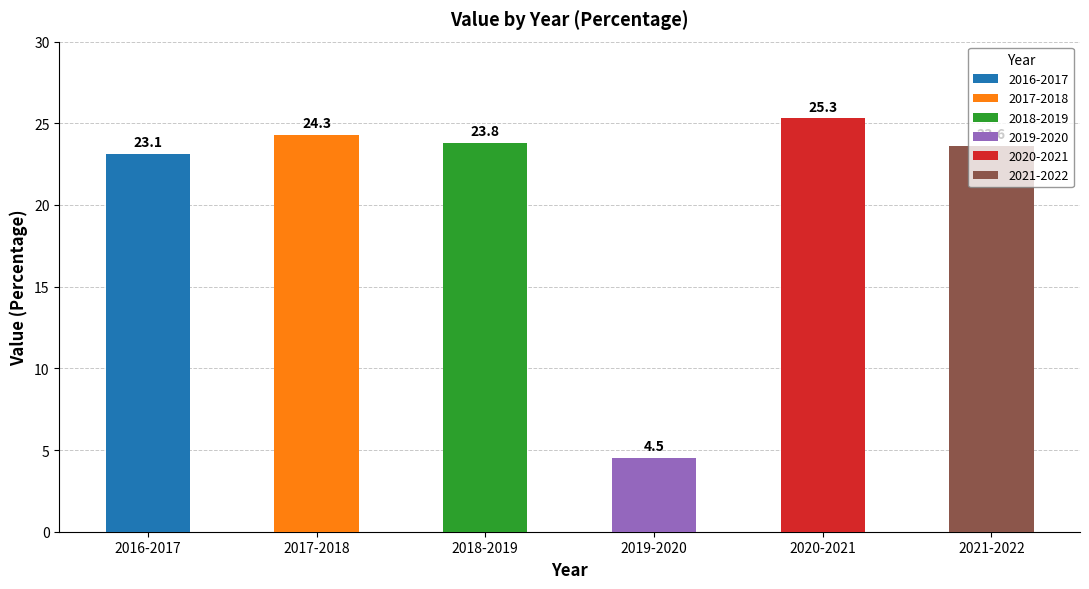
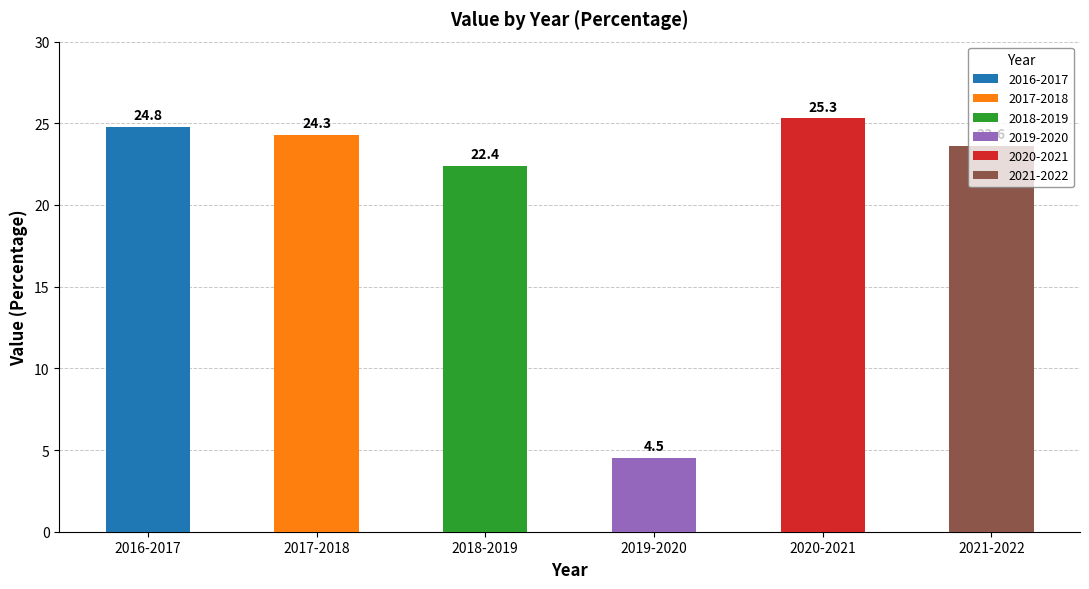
2016-2017: 23.1 -> 24.8
2018-2019: 23.8 -> 22.4
